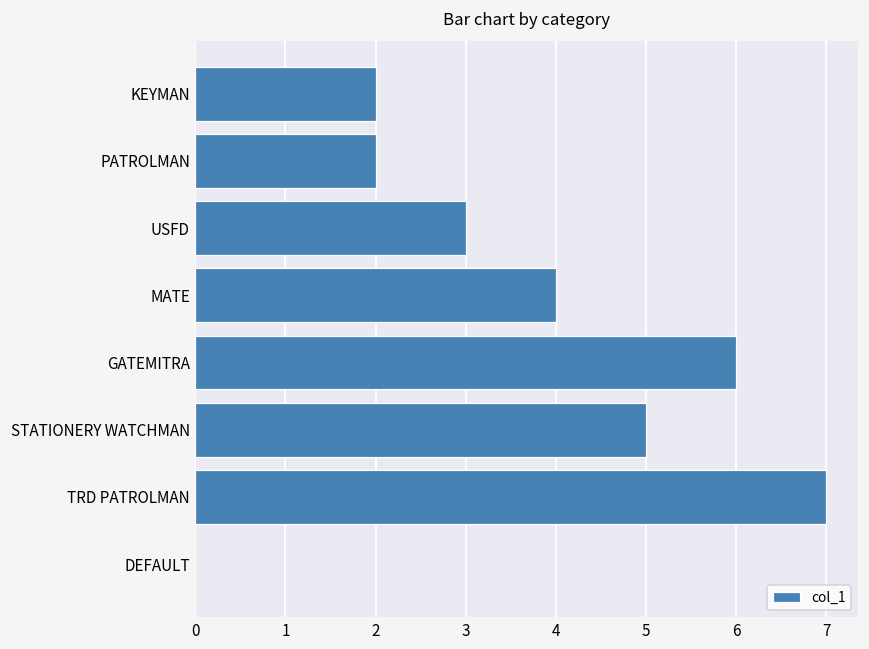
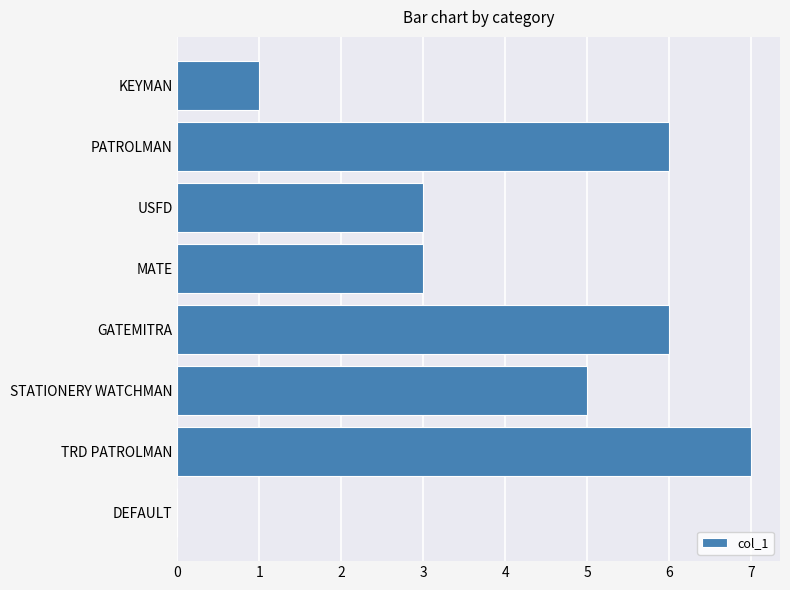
KEYMAN: 2 -> 1
PATROLMAN: 2 -> 6
MATE: 4 -> 3
